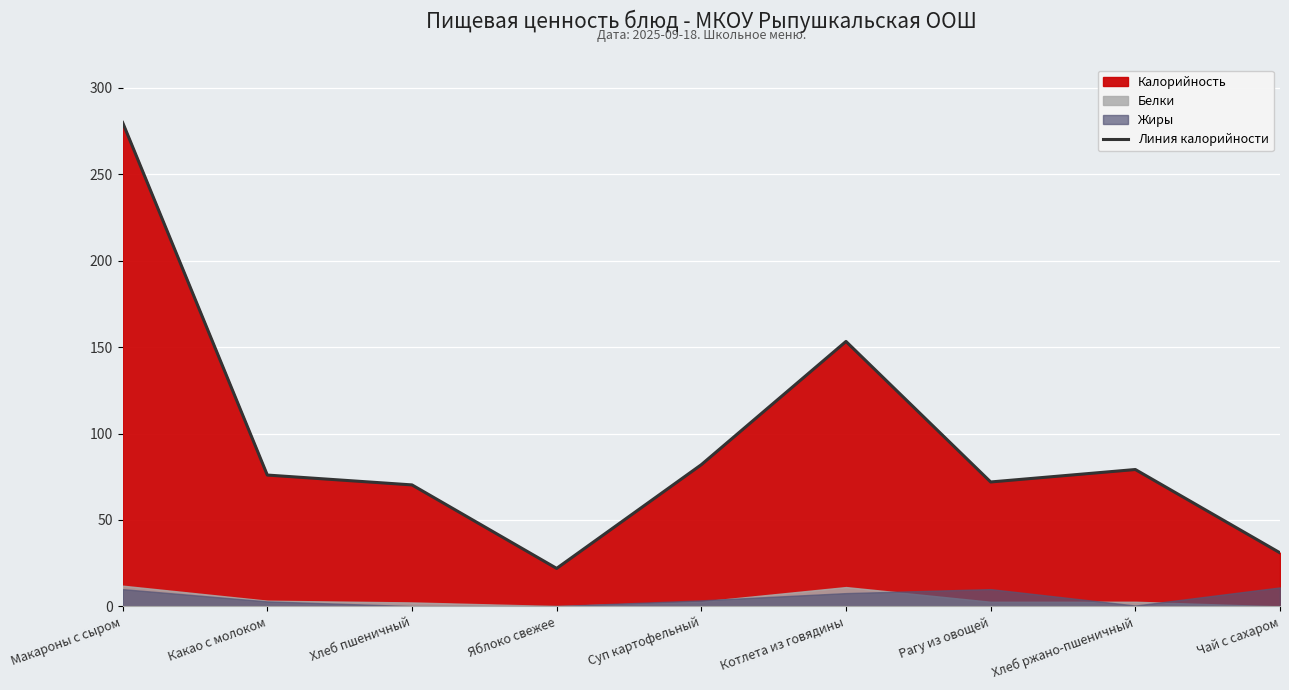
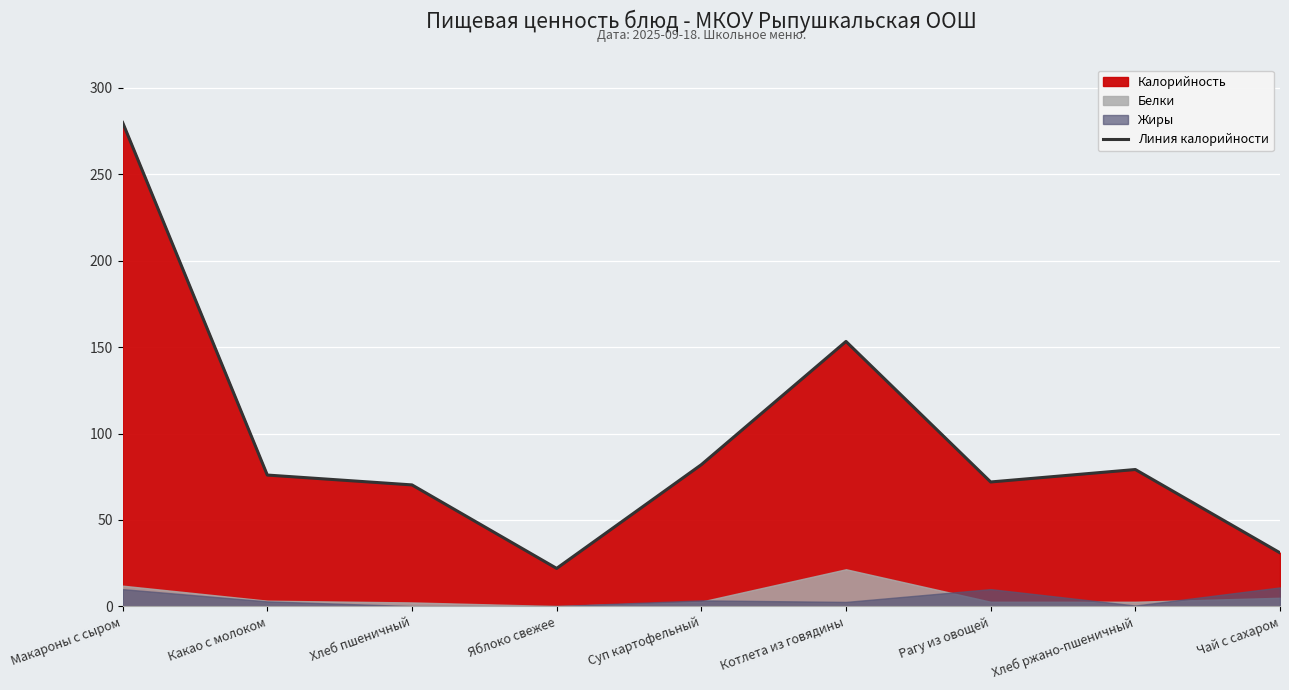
Белки, Котлета из говядины: 11 -> 22
Жиры, Котлета из говядины: 8 -> 3
Белки, Чай с сахаром: 0 -> 5
